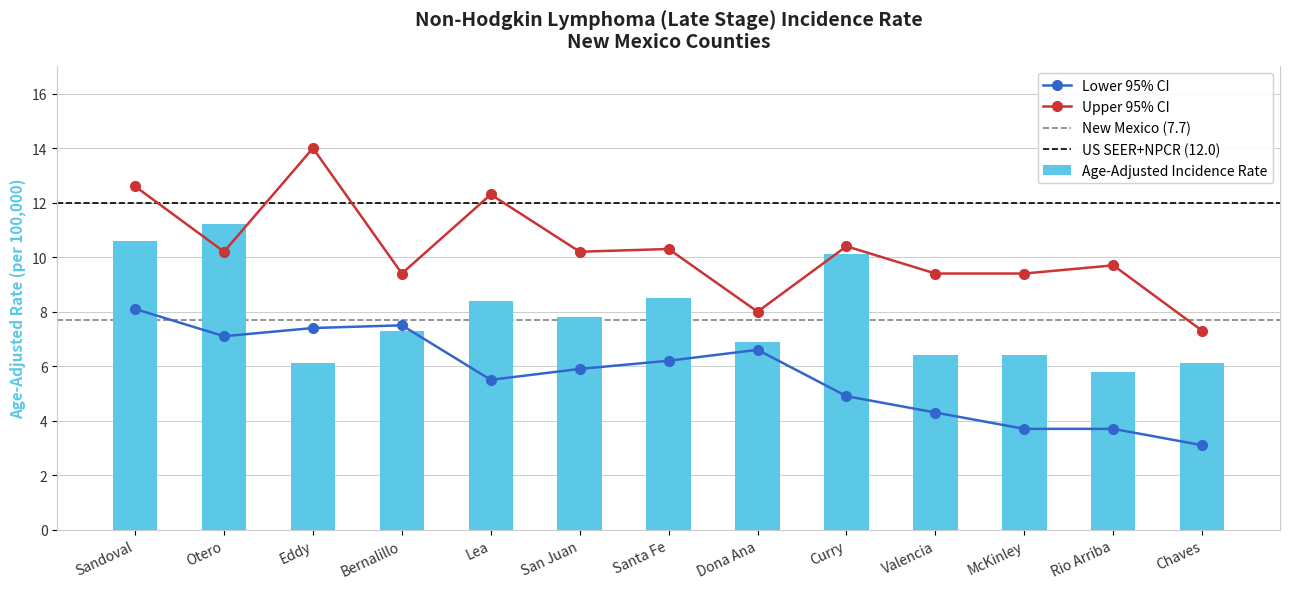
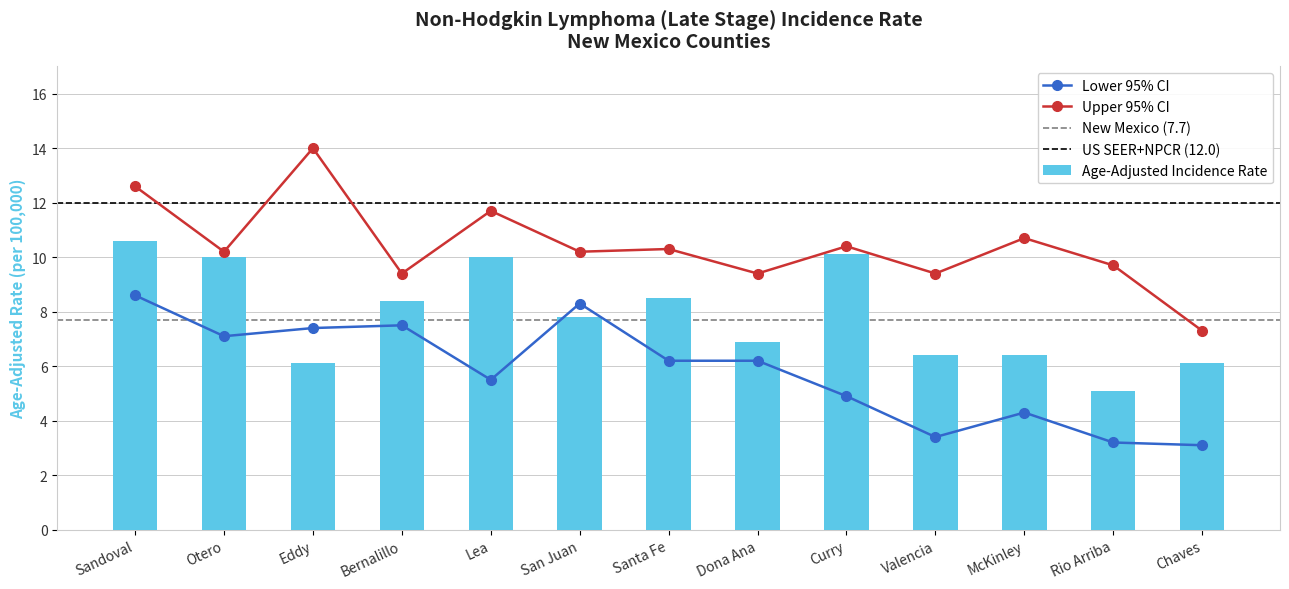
Lower 95% CI, Sandoval: 8.1 -> 8.6
Age-Adjusted Incidence Rate, Otero: 11.2 -> 10.0
Age-Adjusted Incidence Rate, Bernalillo: 7.3 -> 8.4
Age-Adjusted Incidence Rate, Lea: 8.4 -> 10.0
Upper 95% CI, Lea: 12.3 -> 11.7
Lower 95% CI, San Juan: 5.9 -> 8.3
Lower 95% CI, Dona Ana: 6.6 -> 6.2
Upper 95% CI, Dona Ana: 8.0 -> 9.4
Lower 95% CI, Valencia: 4.3 -> 3.4
Lower 95% CI, McKinley: 3.7 -> 4.3
Upper 95% CI, McKinley: 9.4 -> 10.7
Age-Adjusted Incidence Rate, Rio Arriba: 5.8 -> 5.1
Lower 95% CI, Rio Arriba: 3.7 -> 3.2
